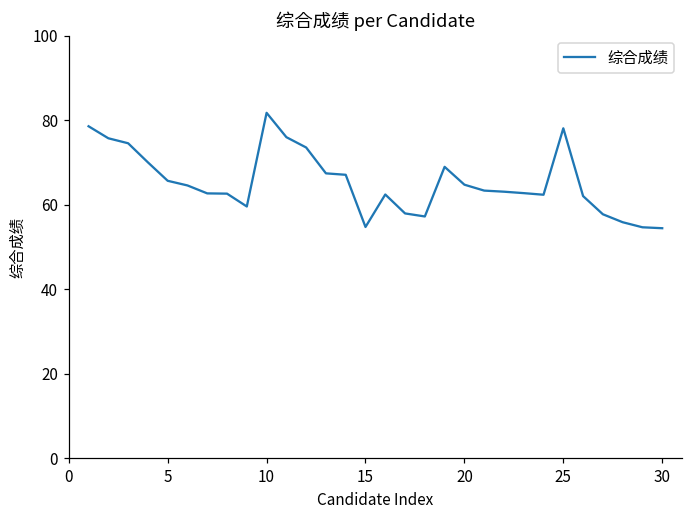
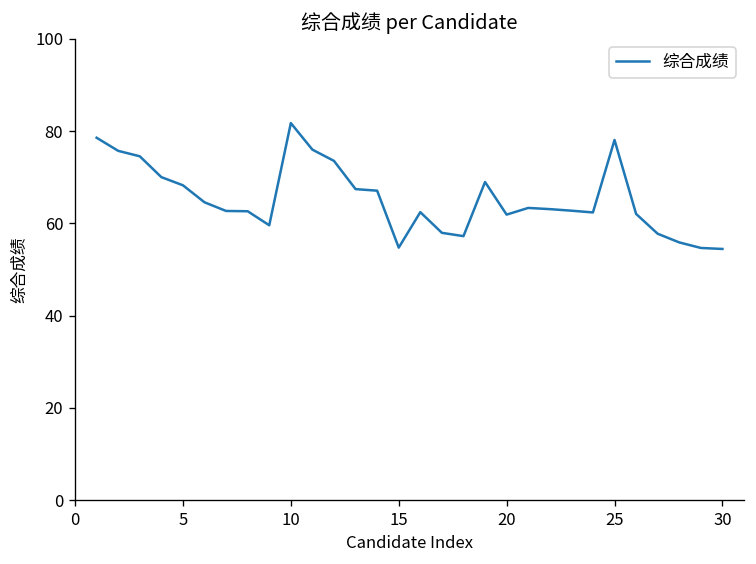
5: 66 -> 68
20: 65 -> 62
